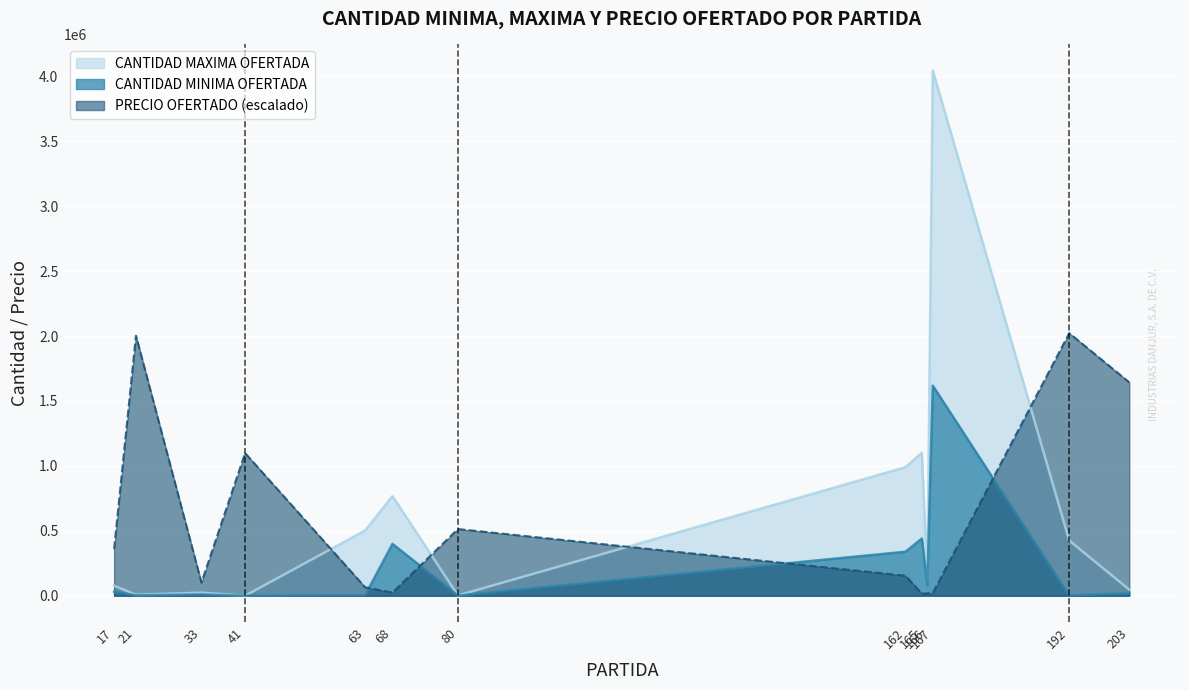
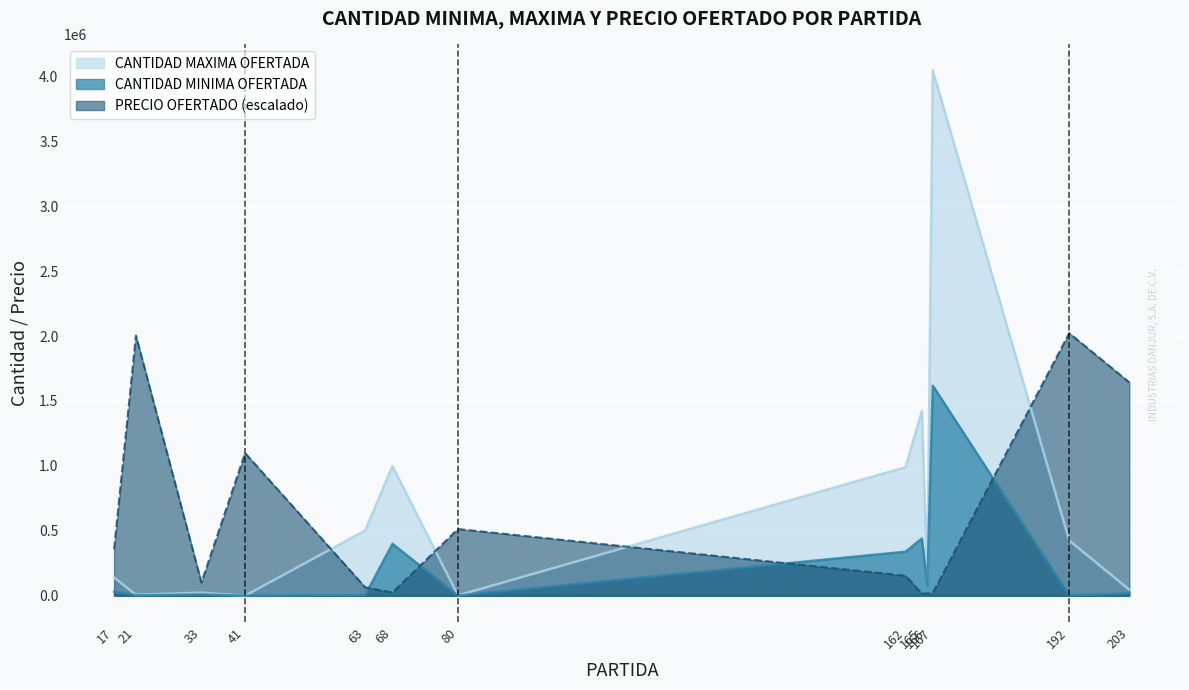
CANTIDAD MAXIMA OFERTADA, 17: 80000 -> 140000
CANTIDAD MAXIMA OFERTADA, 68: 770000 -> 1000000
CANTIDAD MAXIMA OFERTADA, 165: 1100000 -> 1420000
